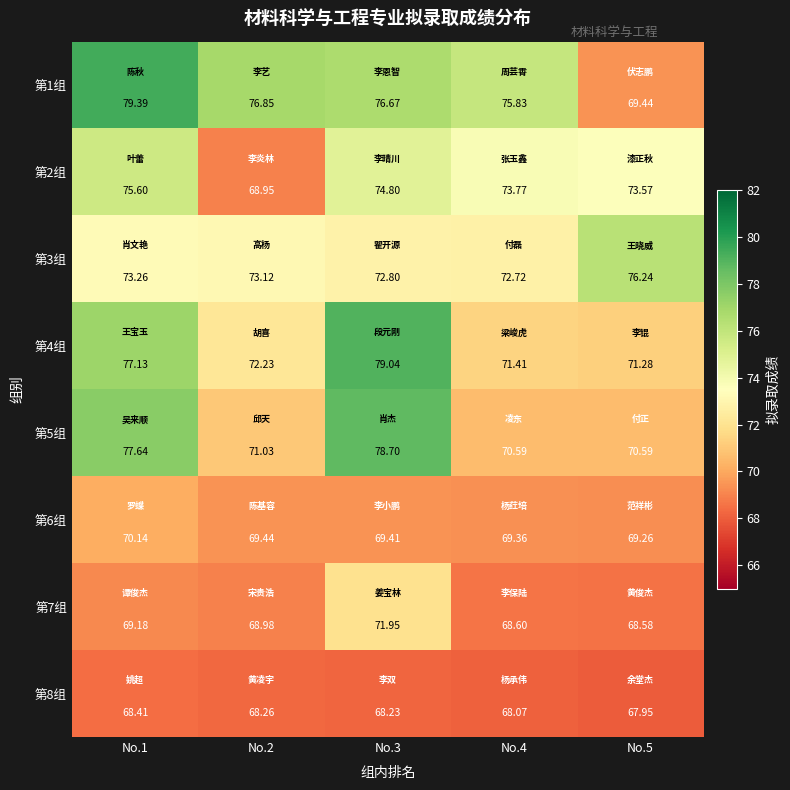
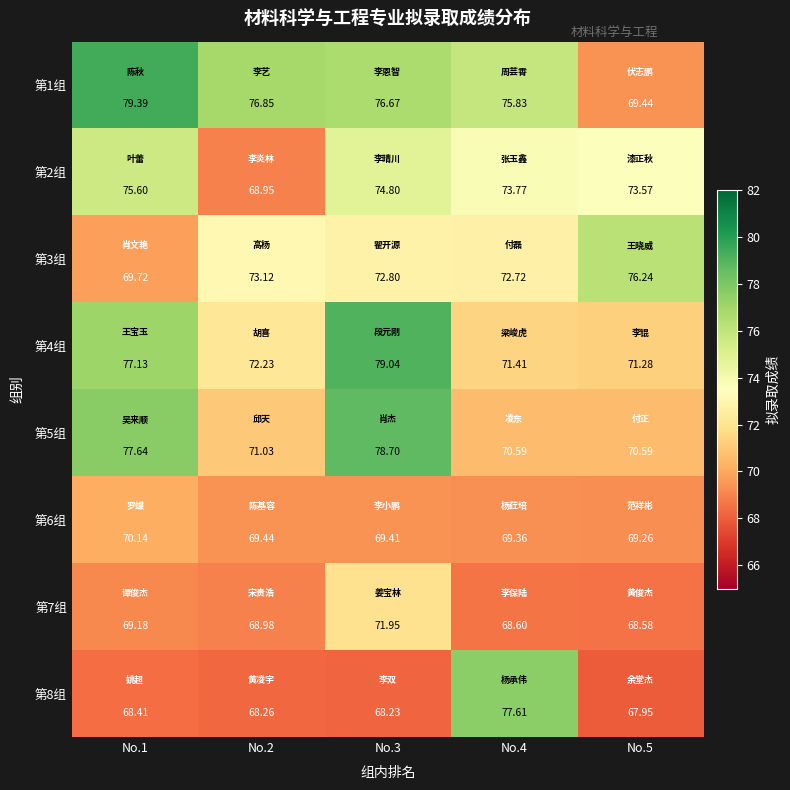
第3组, No.1: 73.26 -> 69.72
第8组, No.4: 68.07 -> 77.61
